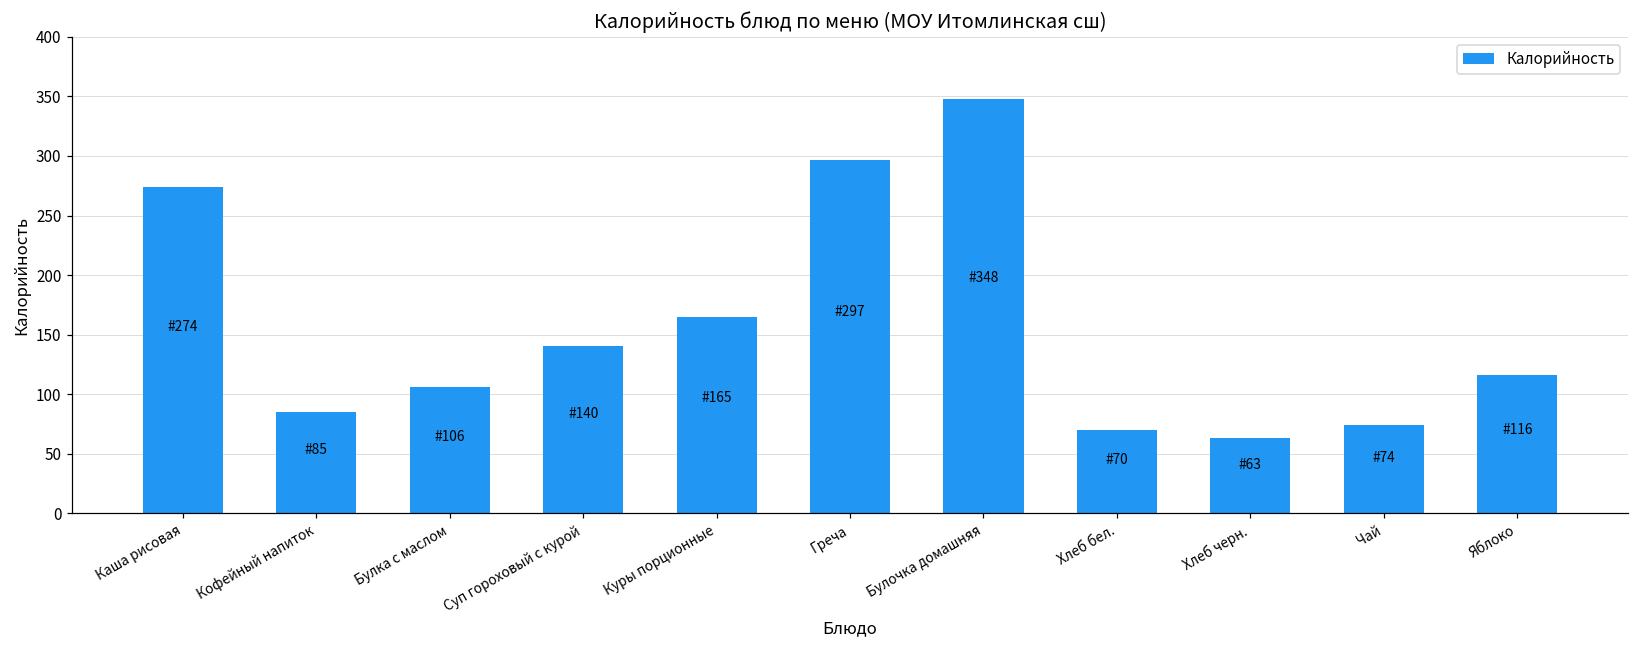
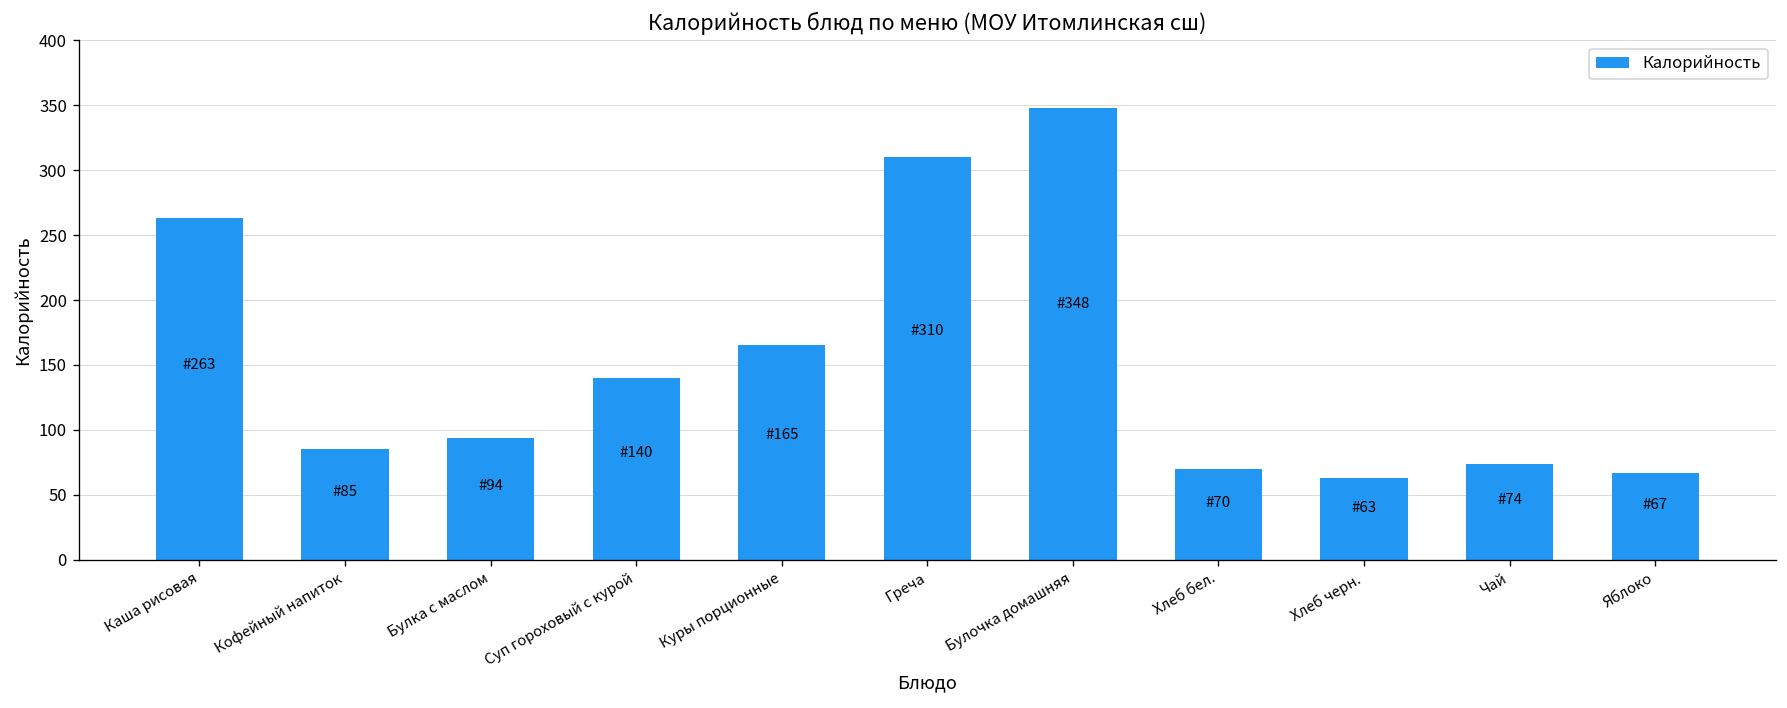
Каша рисовая: 274 -> 263
Булка с маслом: 106 -> 94
Греча: 297 -> 310
Яблоко: 116 -> 67
